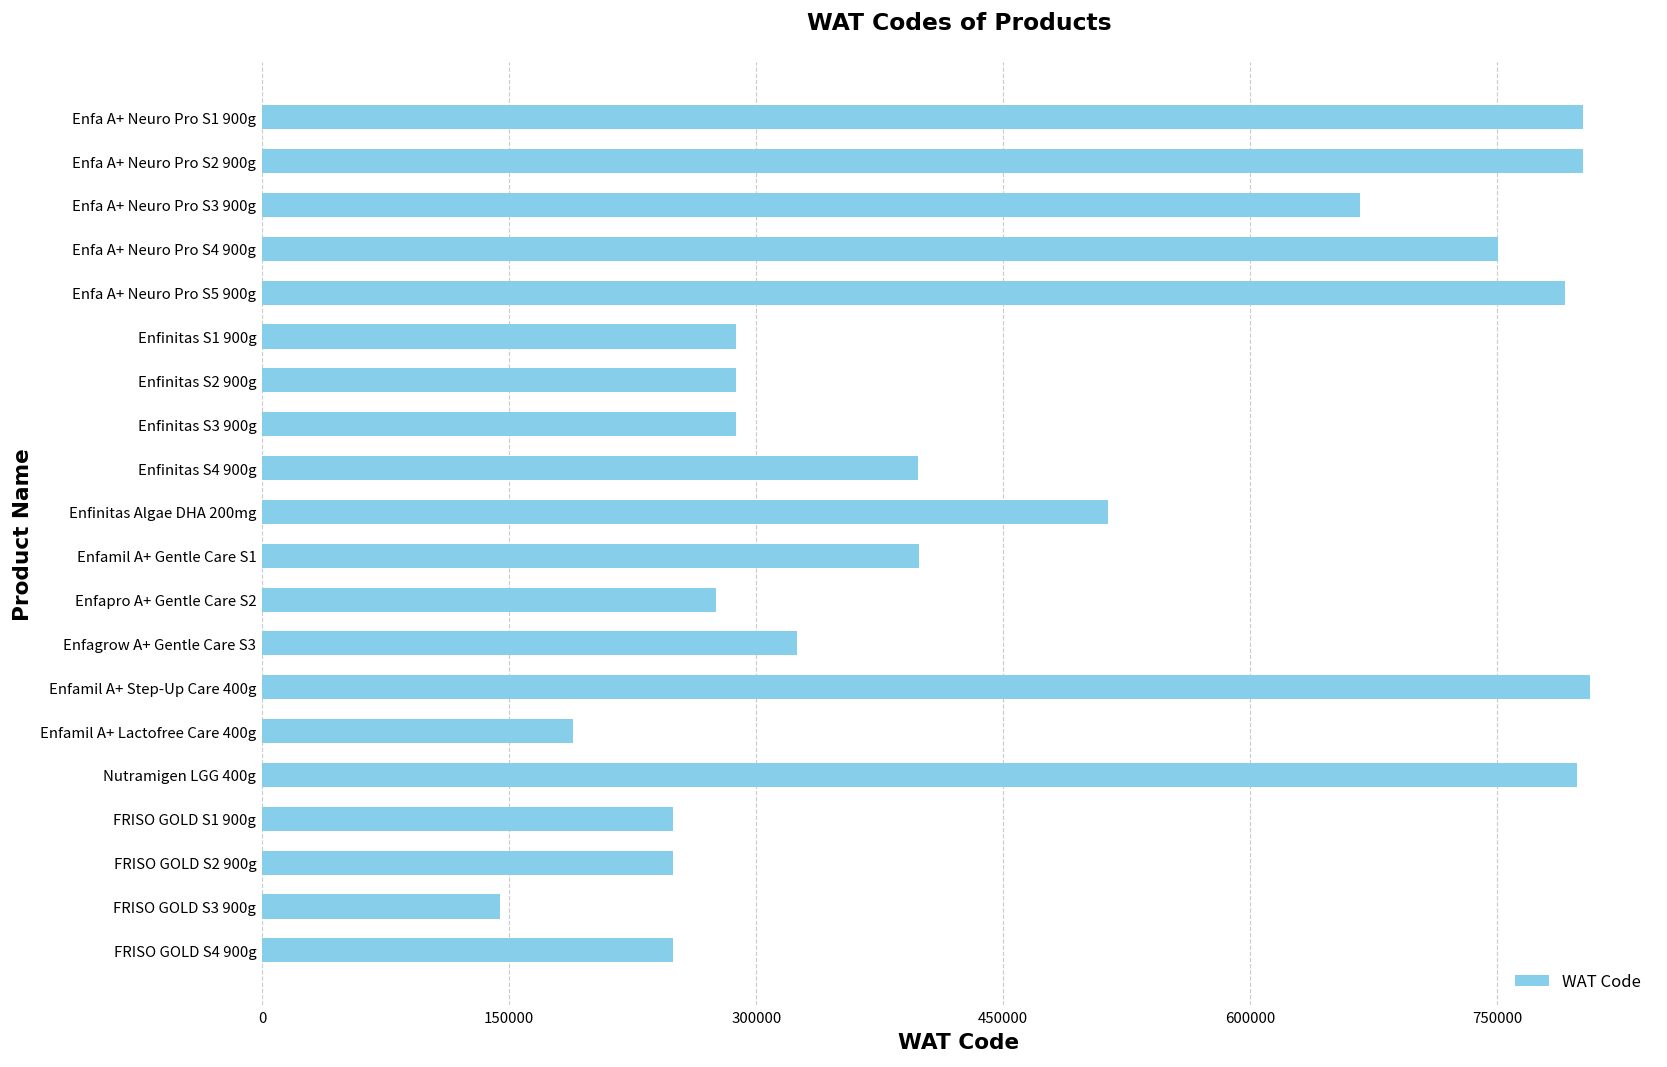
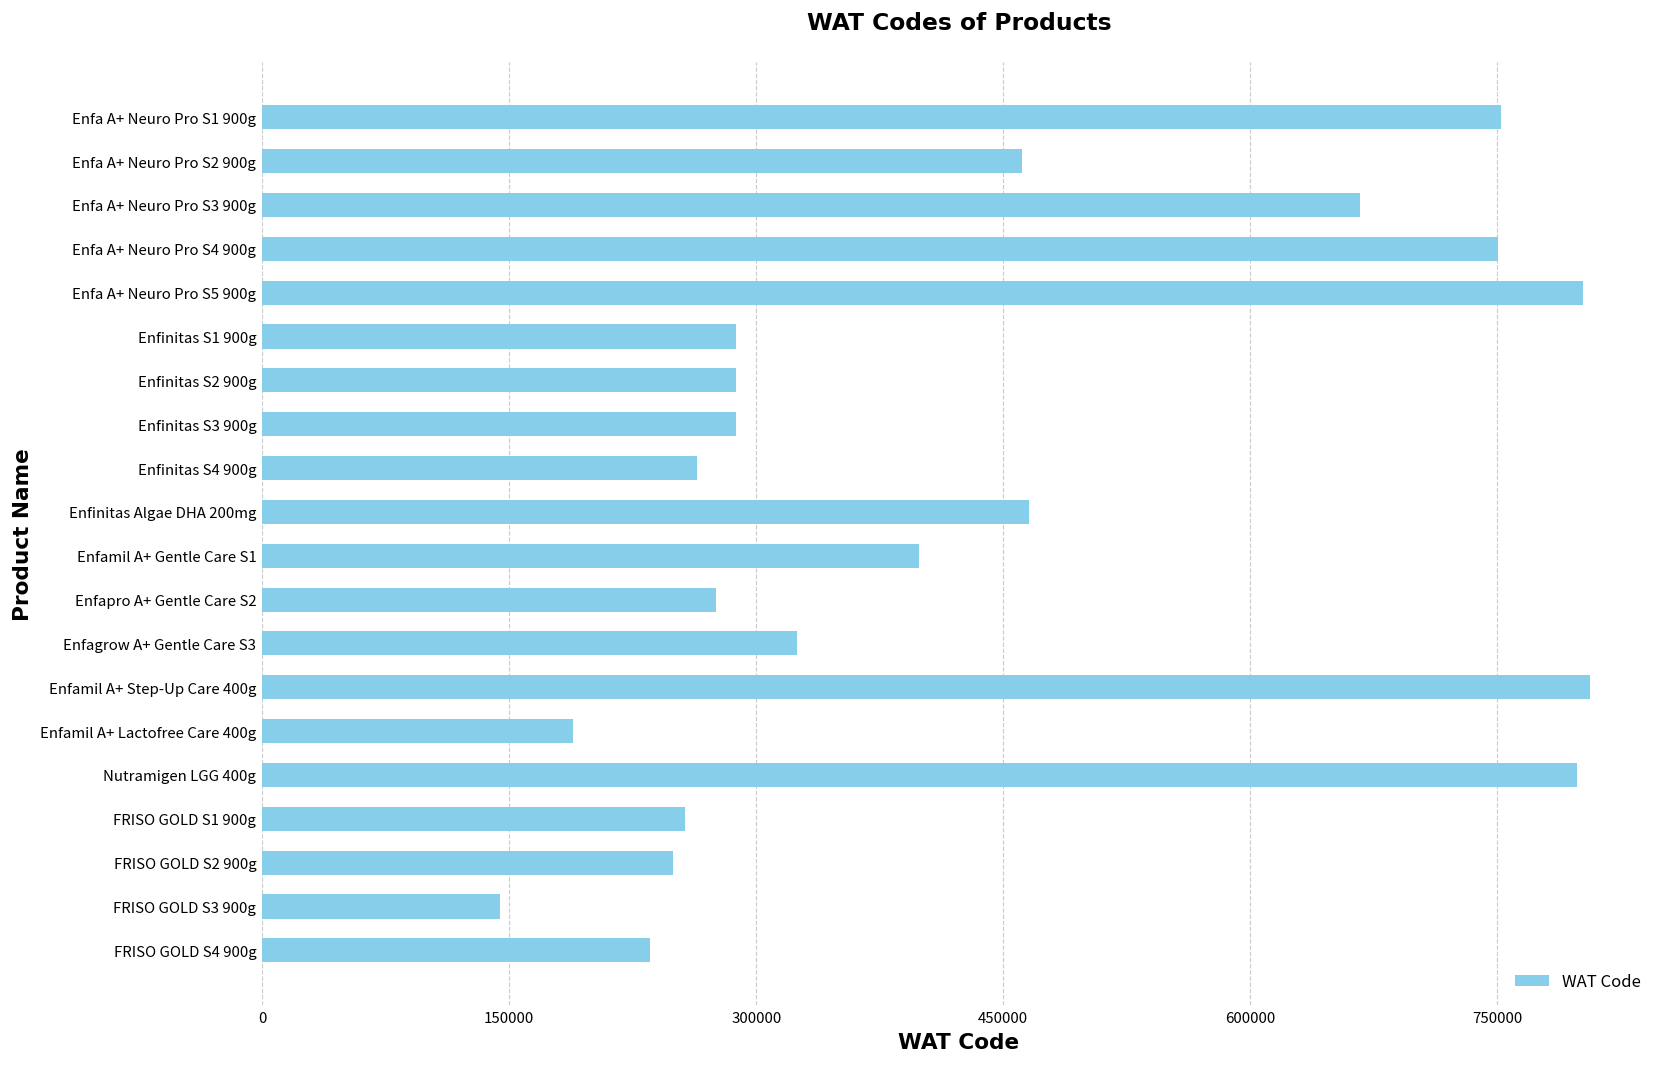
Enfa A+ Neuro Pro S1 900g: 802000 -> 752000
Enfa A+ Neuro Pro S2 900g: 802000 -> 461000
Enfa A+ Neuro Pro S5 900g: 791000 -> 802000
Enfinitas S4 900g: 398000 -> 264000
Enfinitas Algae DHA 200mg: 513000 -> 465000
FRISO GOLD S1 900g: 249000 -> 257000
FRISO GOLD S4 900g: 249000 -> 235000
